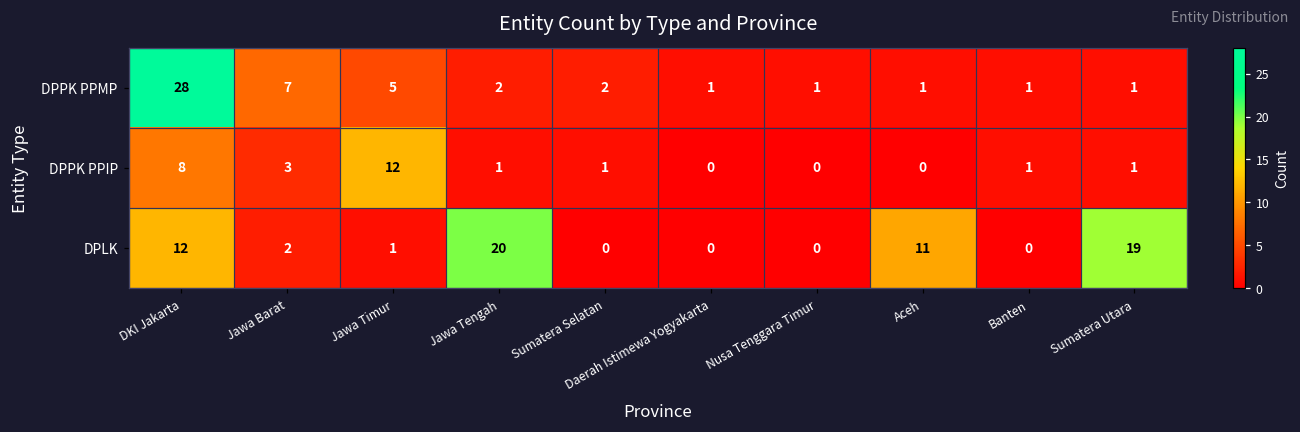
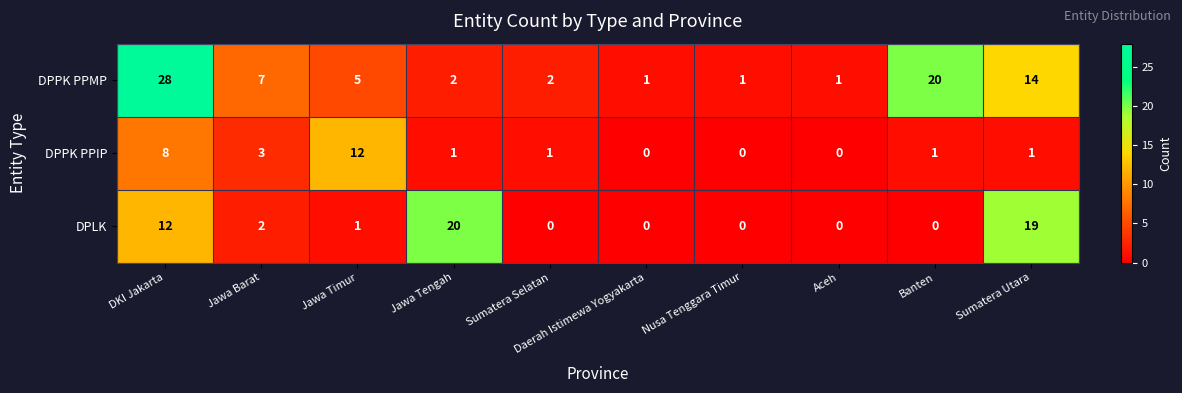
DPPK PPMP, Banten: 1 -> 20
DPPK PPMP, Sumatera Utara: 1 -> 14
DPLK, Aceh: 11 -> 0
